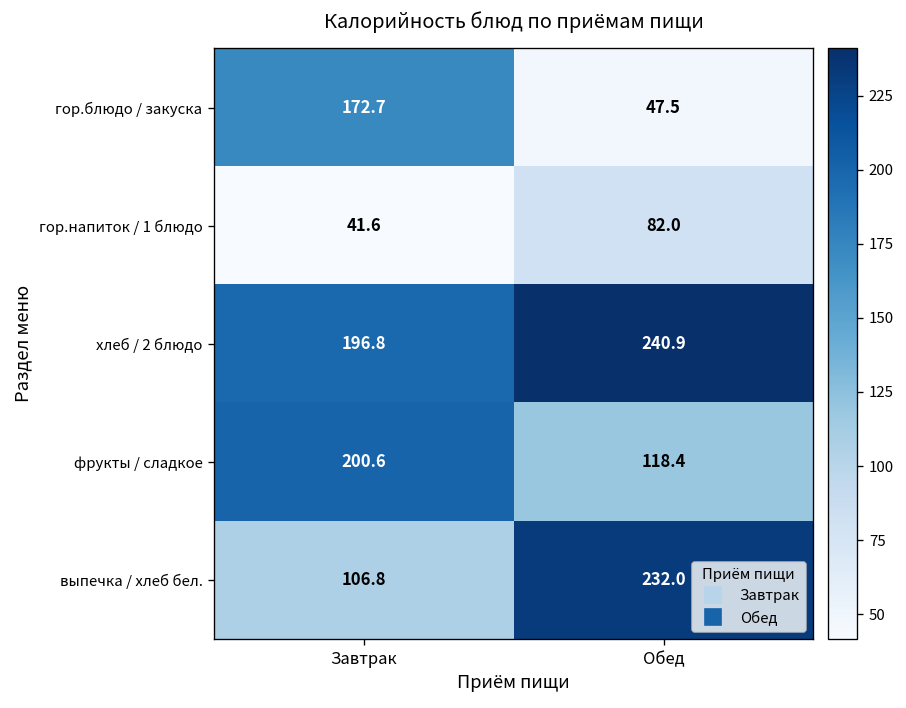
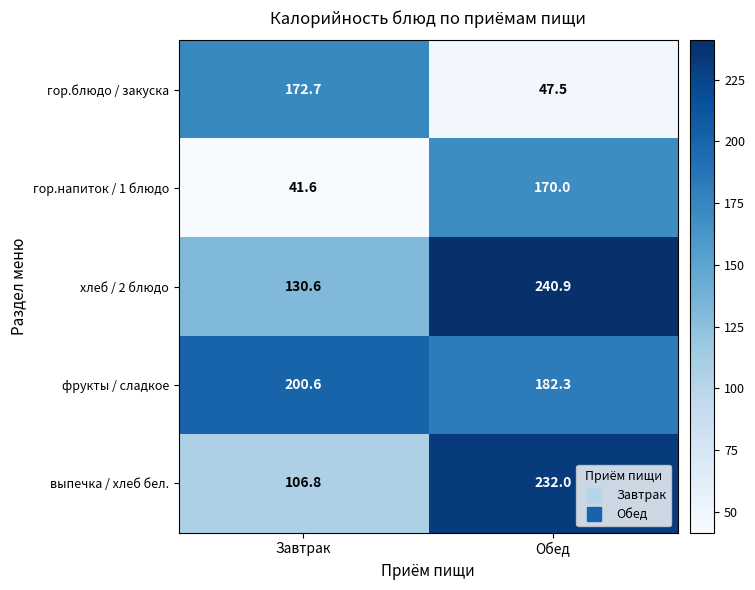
гор.напиток / 1 блюдо, Обед: 82.0 -> 170.0
хлеб / 2 блюдо, Завтрак: 196.8 -> 130.6
фрукты / сладкое, Обед: 118.4 -> 182.3
